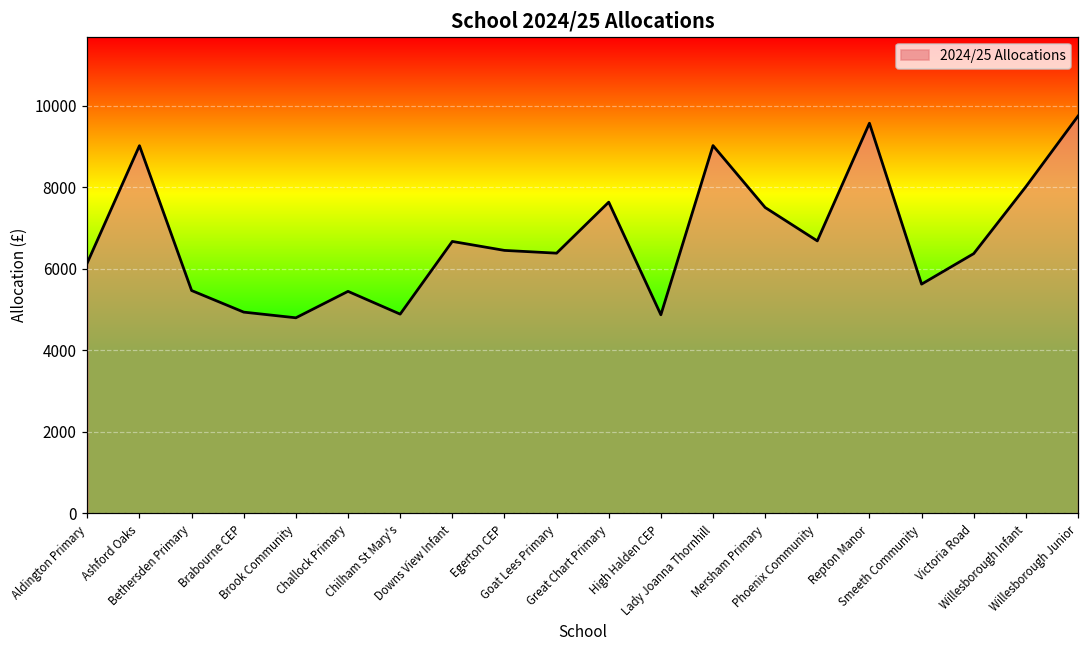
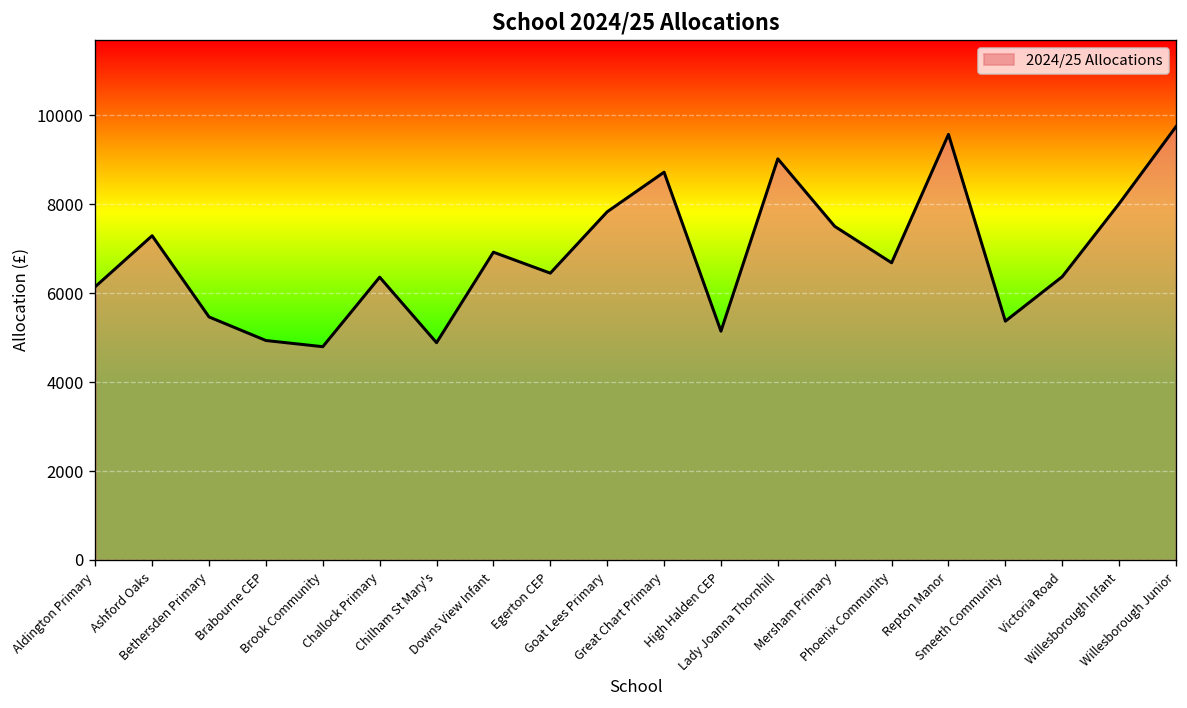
Ashford Oaks: 9000 -> 7300
Challock Primary: 5400 -> 6400
Downs View Infant: 6700 -> 6900
Goat Lees Primary: 6400 -> 7800
Great Chart Primary: 7600 -> 8700
High Halden CEP: 4900 -> 5100
Smeeth Community: 5600 -> 5400
